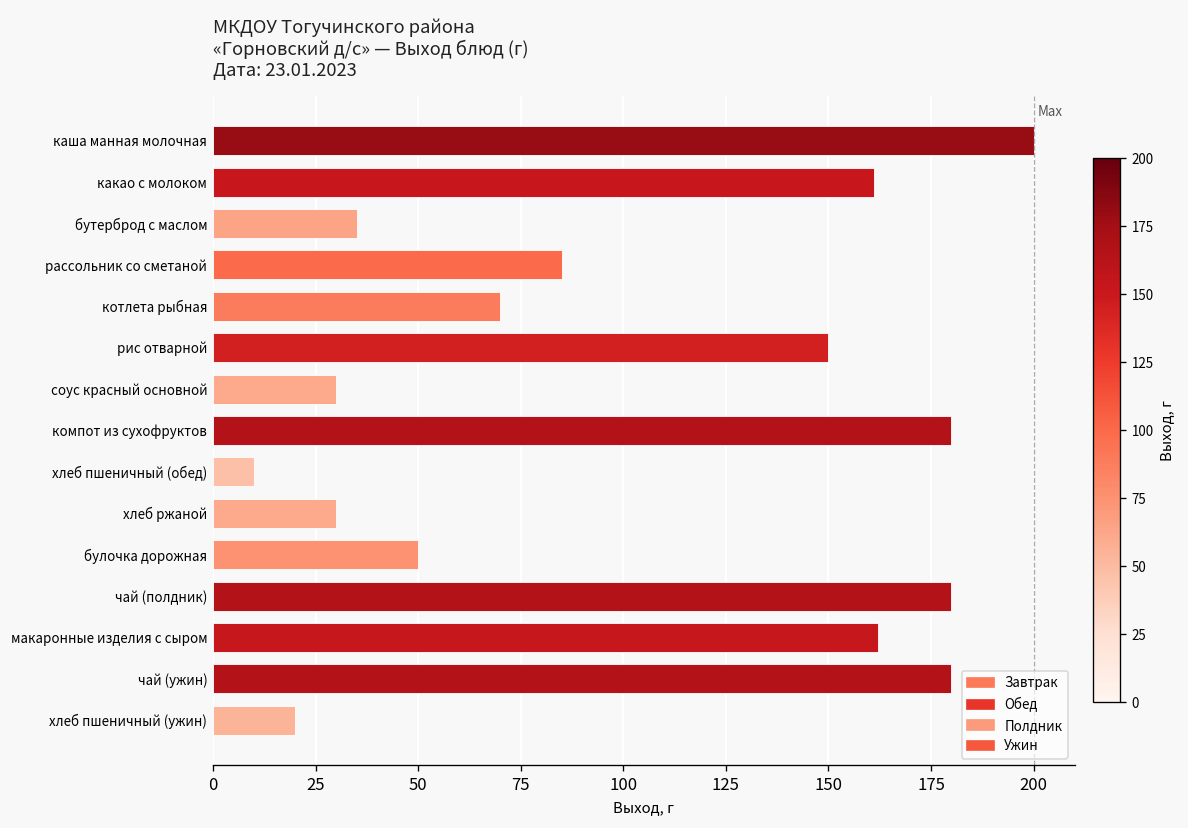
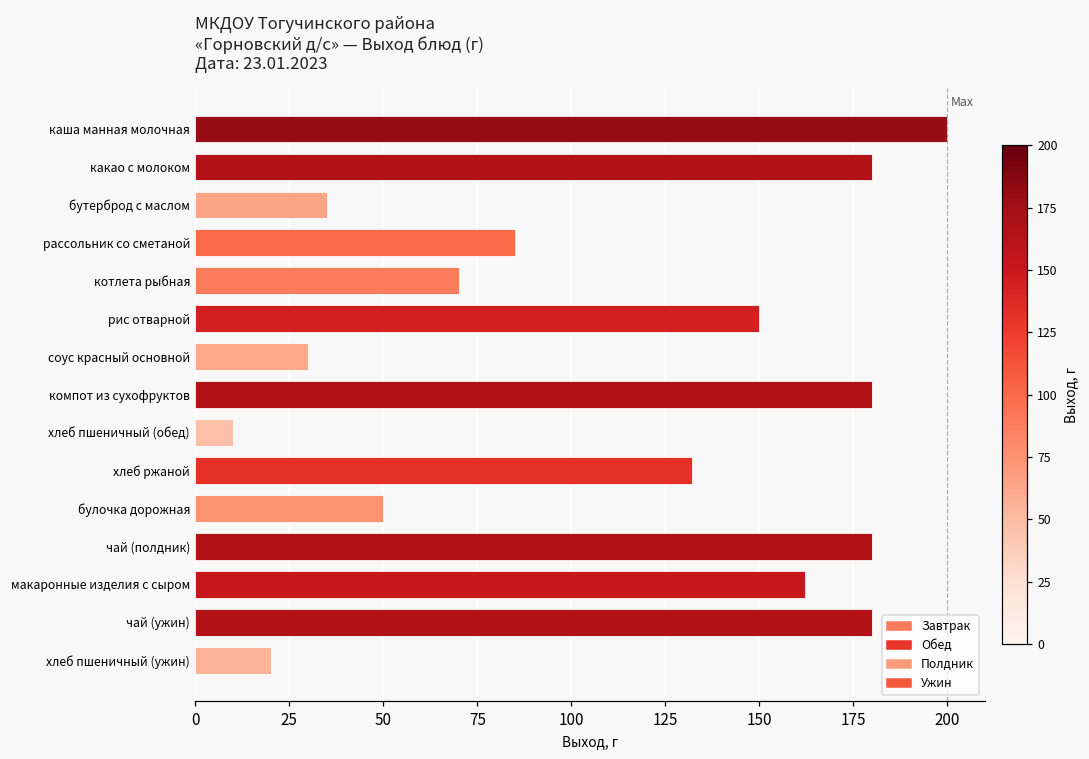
какао с молоком: 161 -> 180
хлеб ржаной: 30 -> 132
